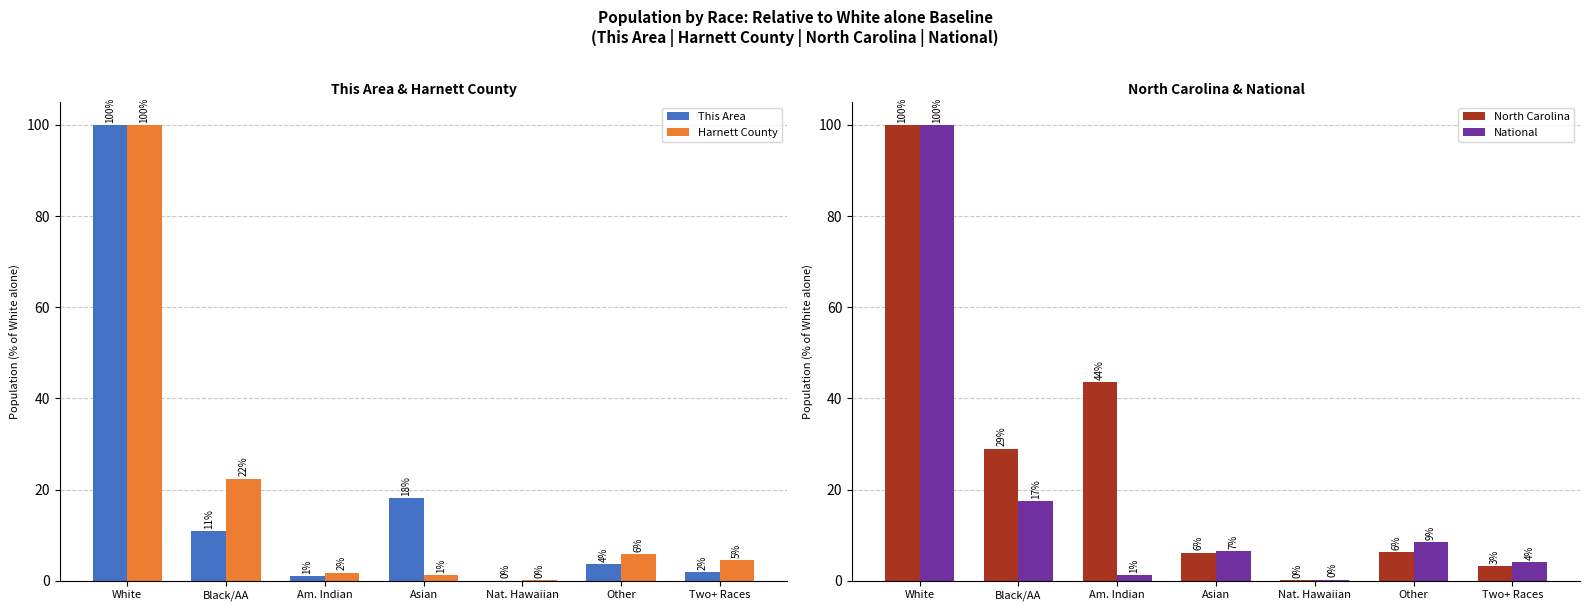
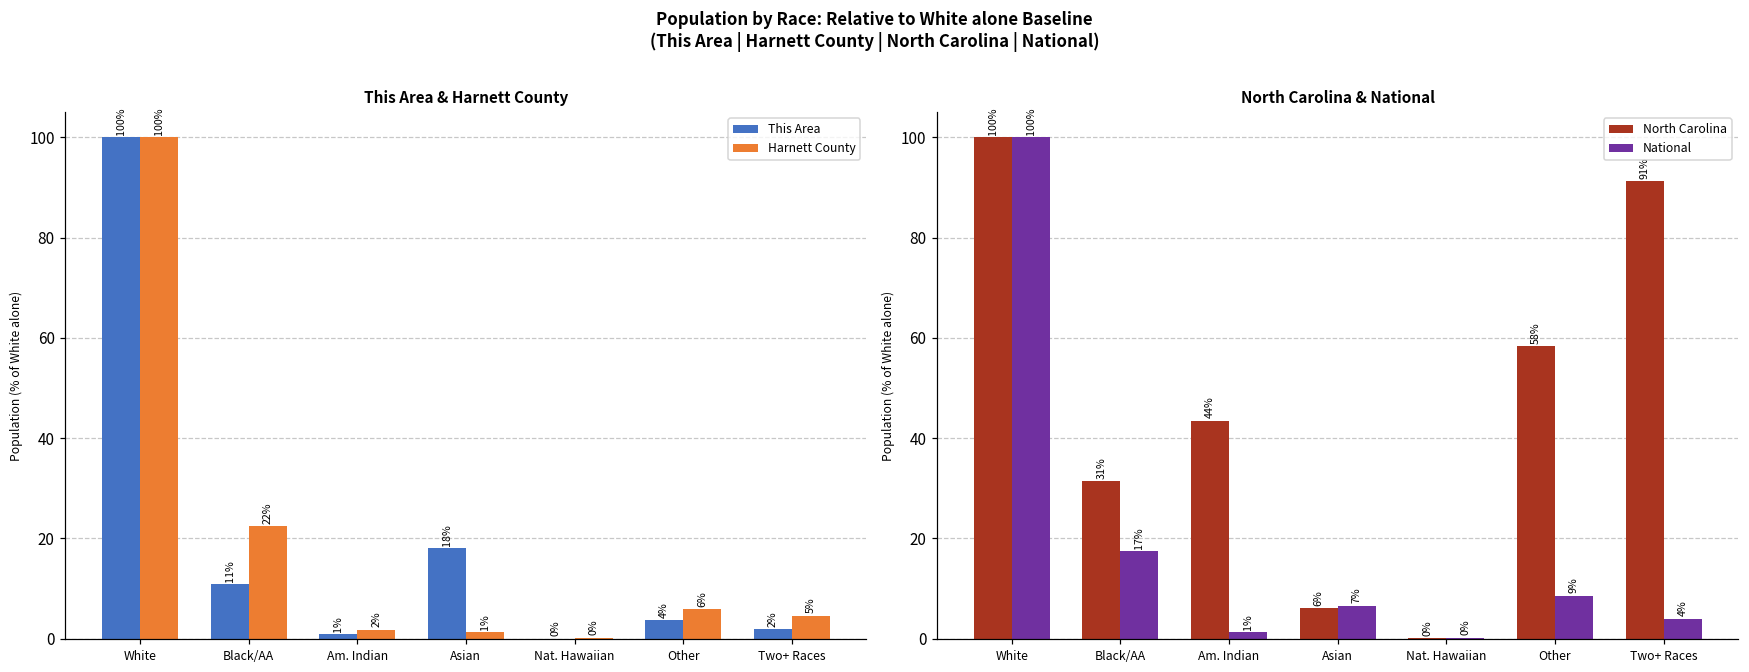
North Carolina & National, North Carolina, Black/AA: 29% -> 31%
North Carolina & National, North Carolina, Other: 6% -> 58%
North Carolina & National, North Carolina, Two+ Races: 3% -> 91%
